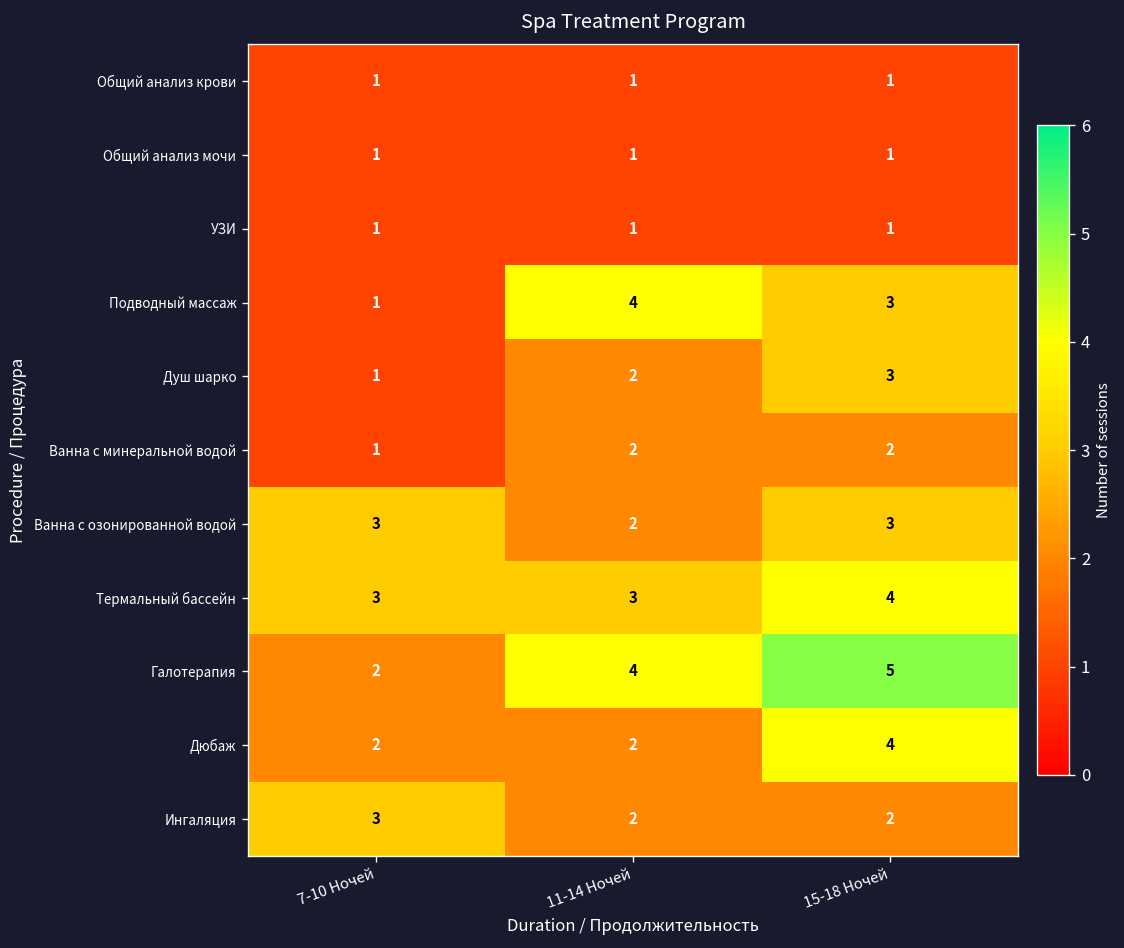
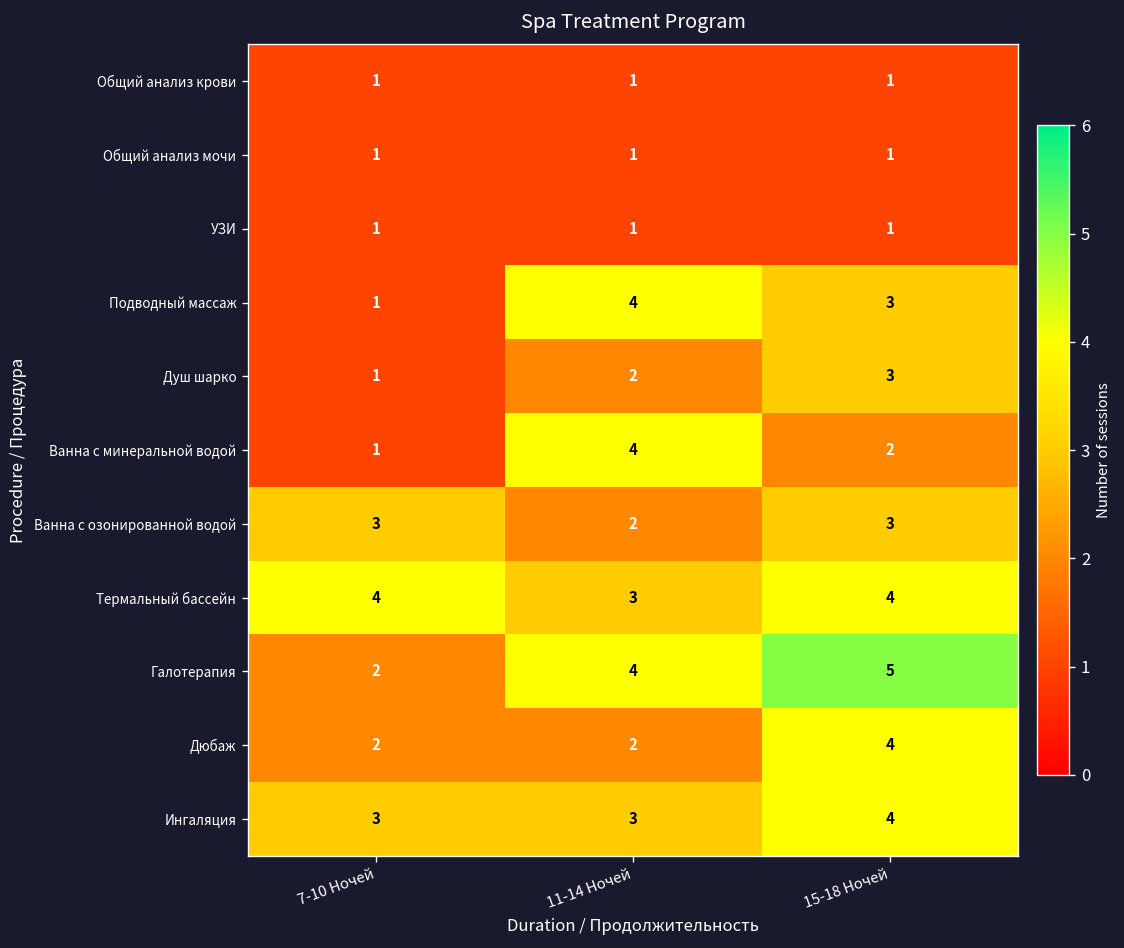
Ванна с минеральной водой, 11-14 Ночей: 2 -> 4
Термальный бассейн, 7-10 Ночей: 3 -> 4
Ингаляция, 11-14 Ночей: 2 -> 3
Ингаляция, 15-18 Ночей: 2 -> 4
